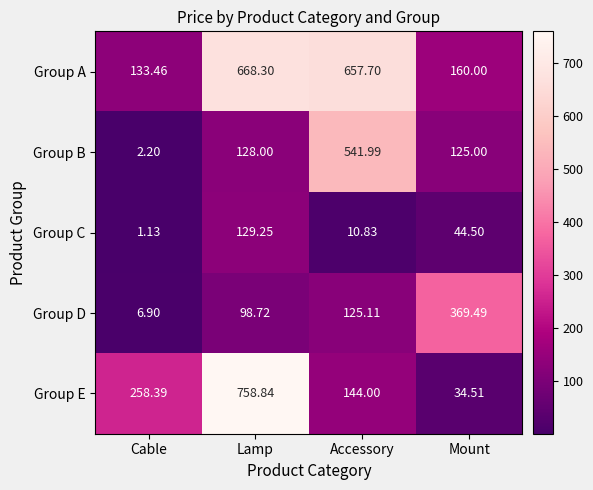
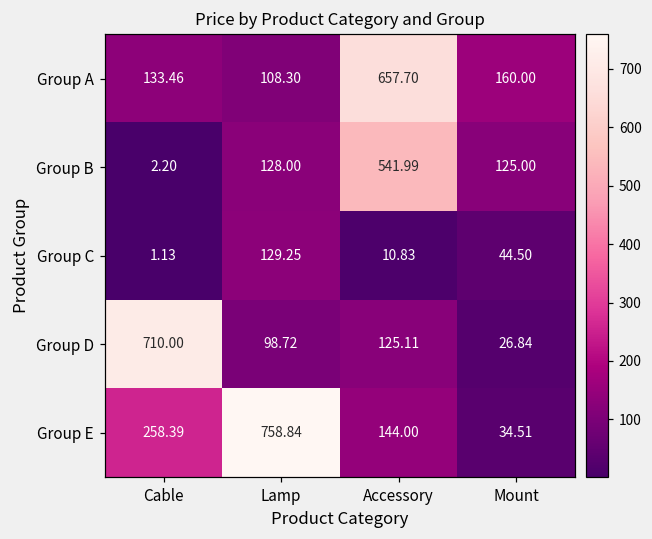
Group A, Lamp: 668.30 -> 108.30
Group D, Cable: 6.90 -> 710.00
Group D, Mount: 369.49 -> 26.84
